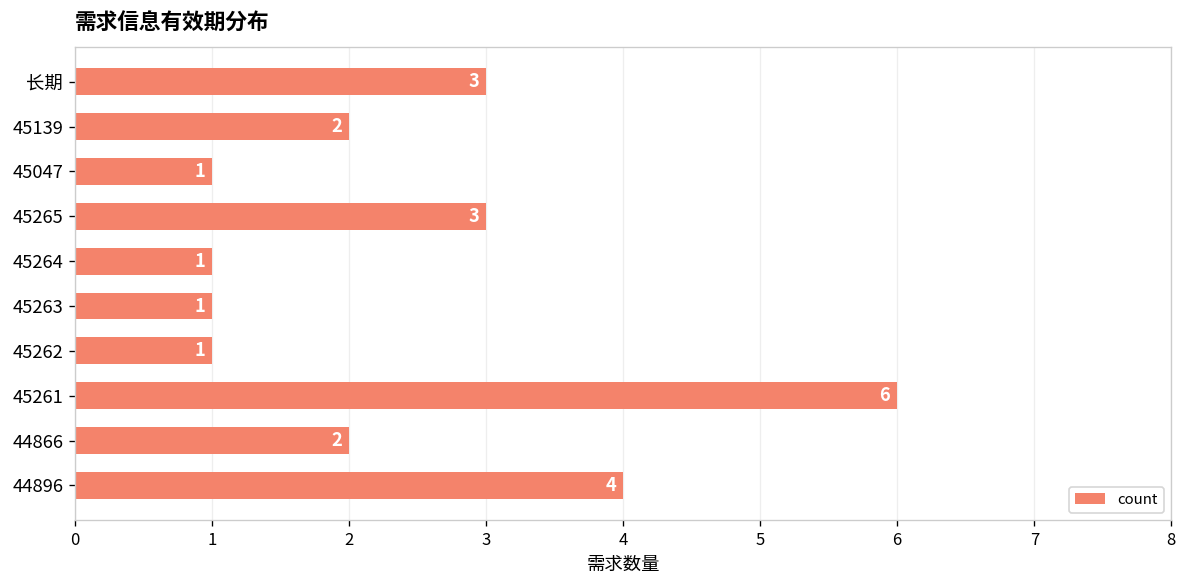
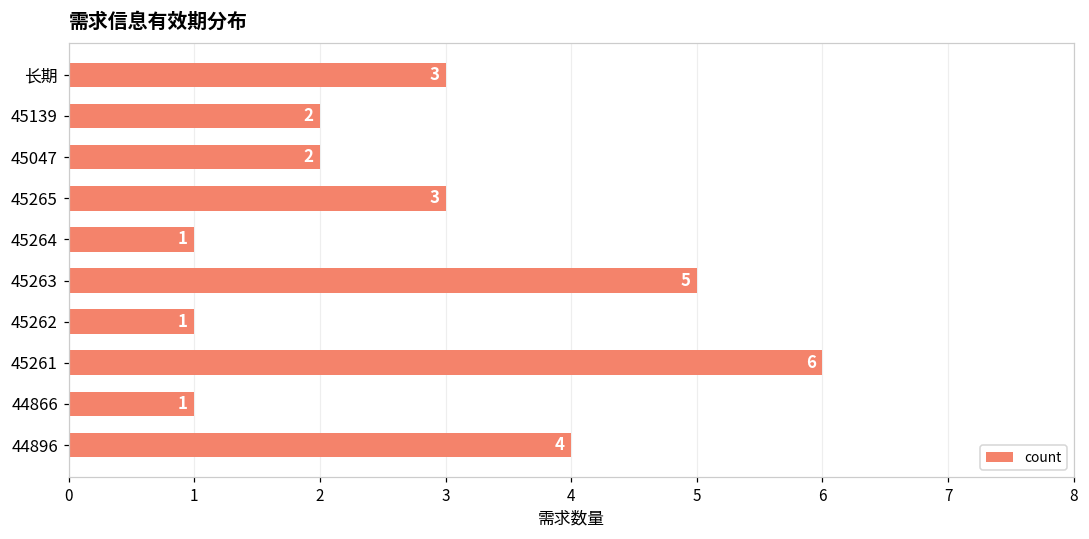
45047: 1 -> 2
45263: 1 -> 5
44866: 2 -> 1
